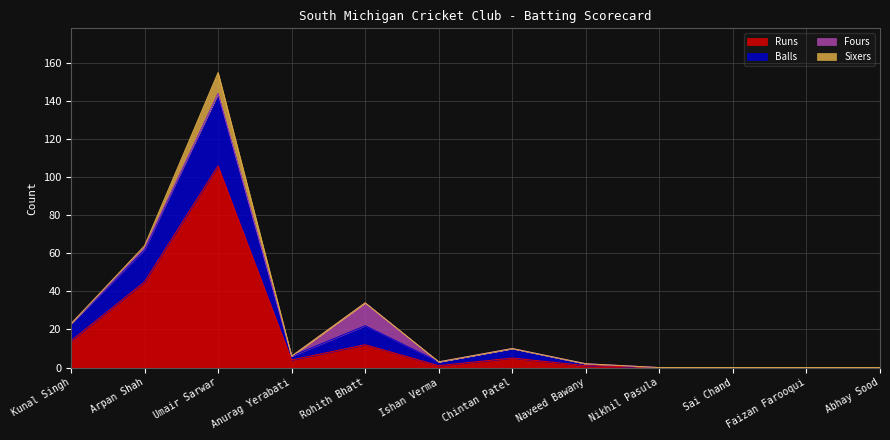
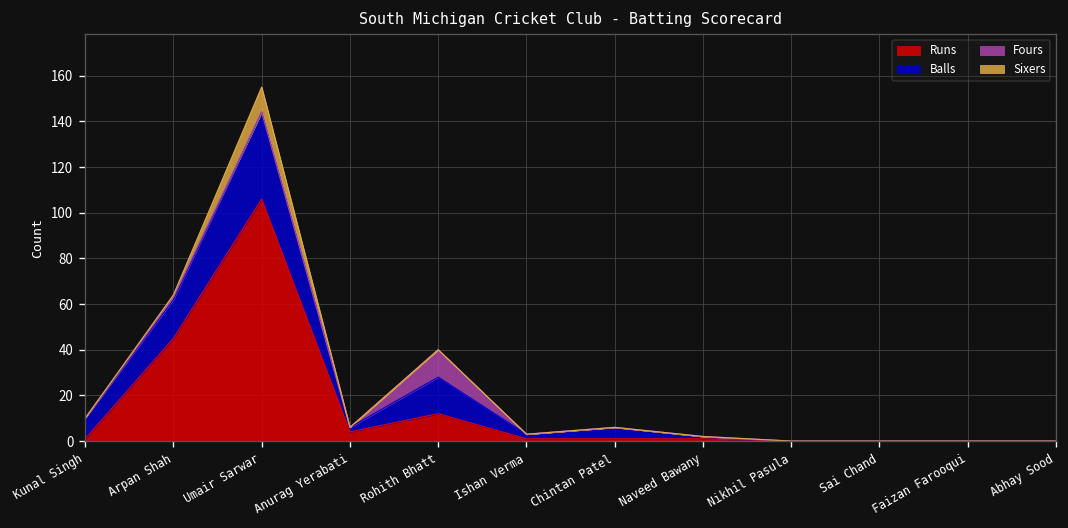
Runs, Kunal Singh: 14 -> 1
Balls, Rohith Bhatt: 10 -> 16
Runs, Chintan Patel: 5 -> 1
